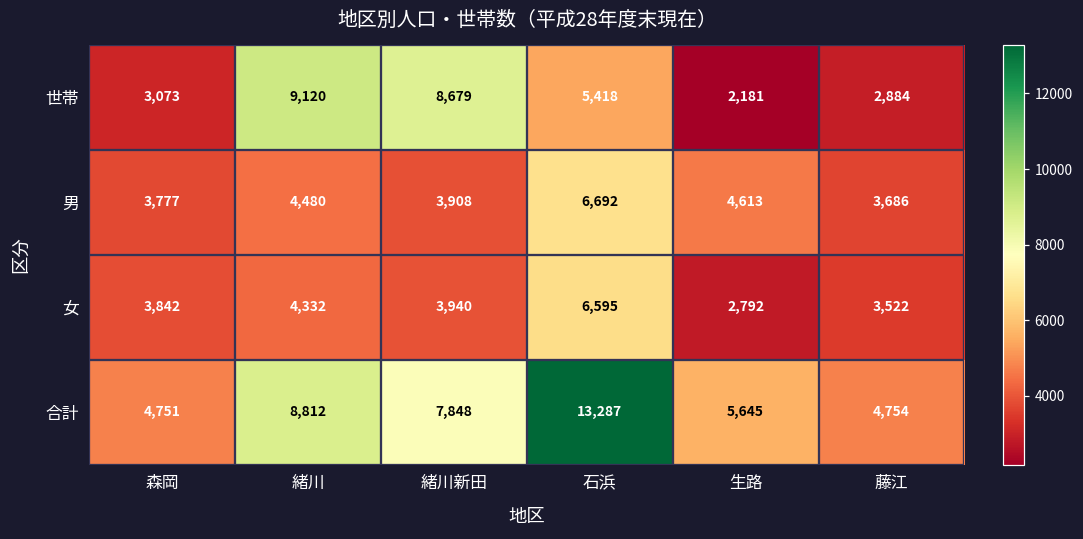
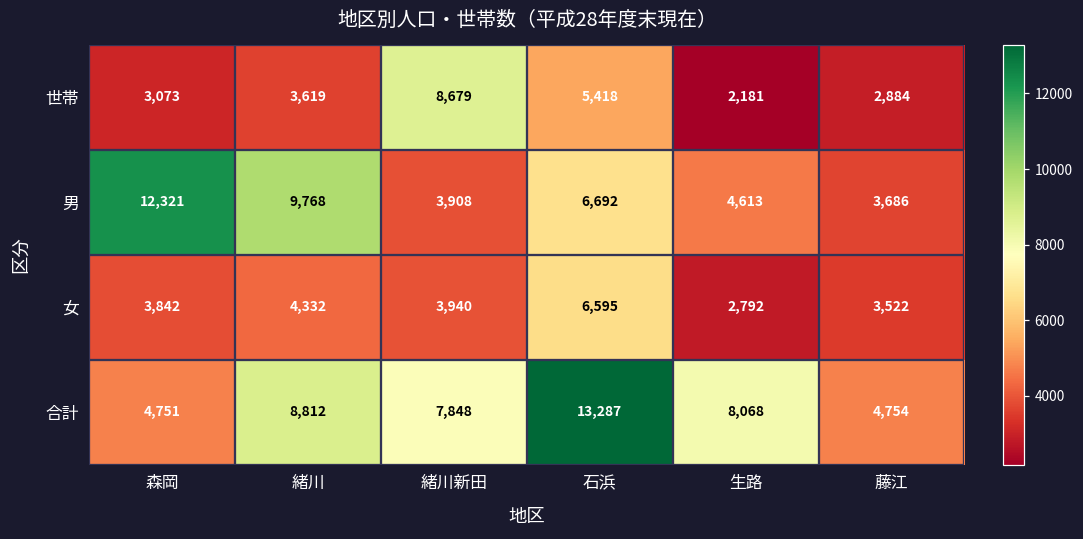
世帯, 緒川: 9,120 -> 3,619
男, 森岡: 3,777 -> 12,321
男, 緒川: 4,480 -> 9,768
合計, 生路: 5,645 -> 8,068
